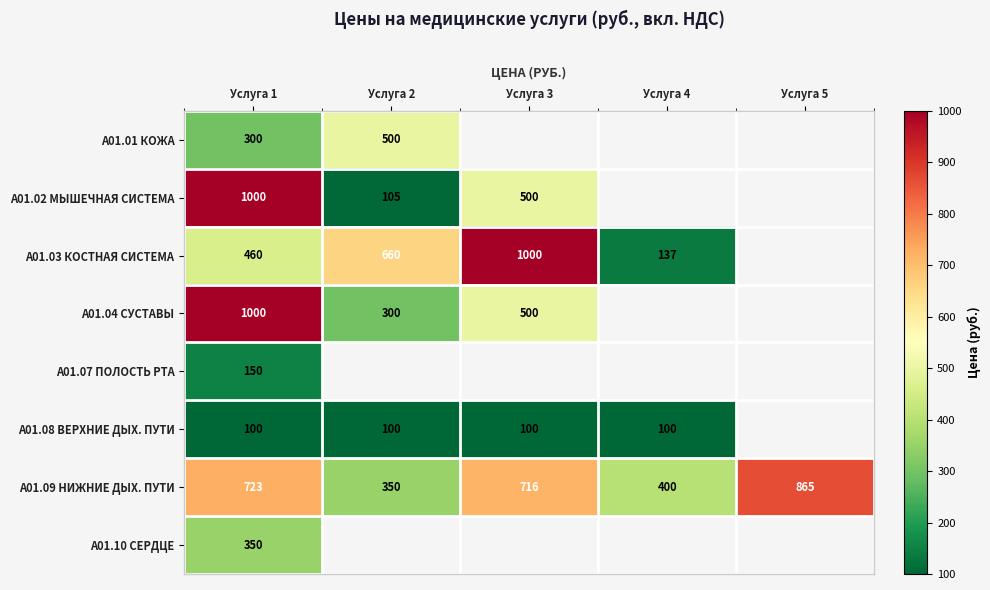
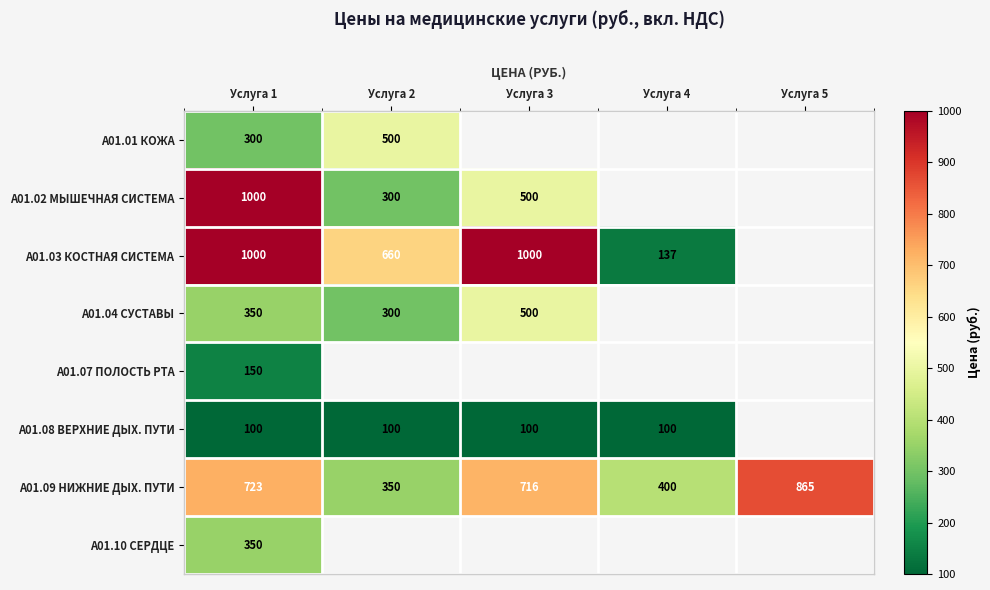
A01.02 МЫШЕЧНАЯ СИСТЕМА, Услуга 2: 105 -> 300
A01.03 КОСТНАЯ СИСТЕМА, Услуга 1: 460 -> 1000
A01.04 СУСТАВЫ, Услуга 1: 1000 -> 350
